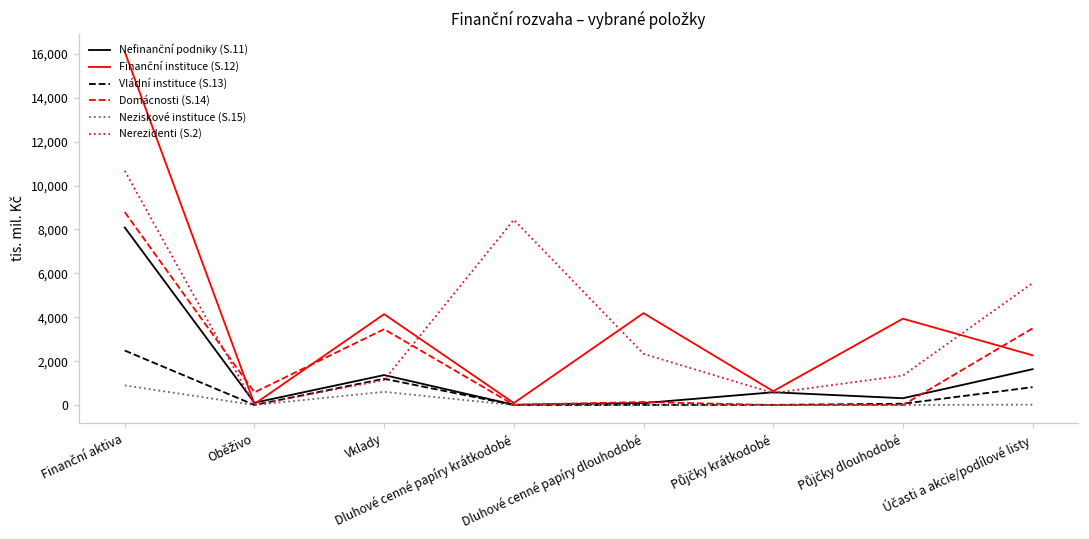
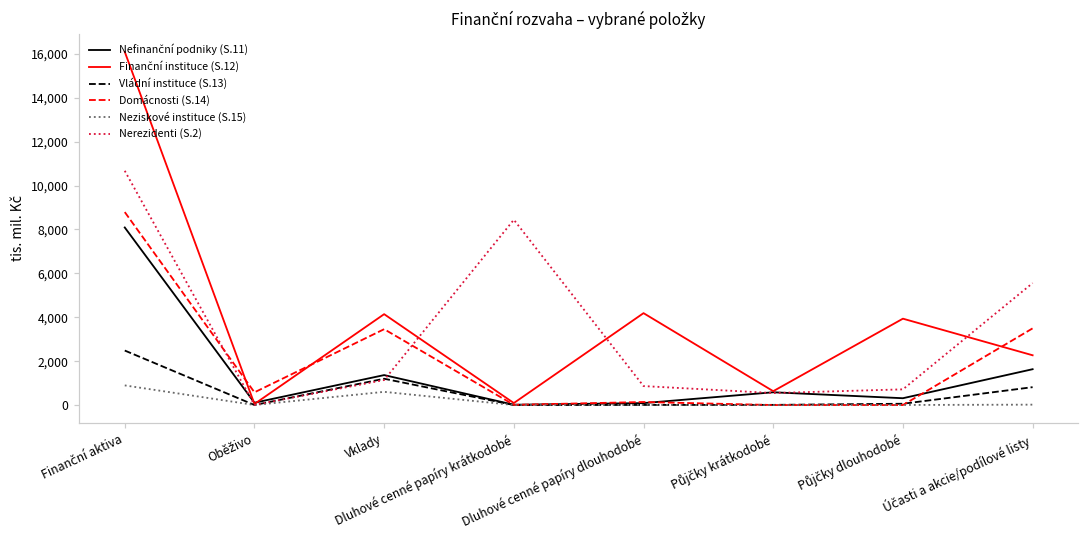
Nerezidenti (S.2), Dluhové cenné papíry dlouhodobé: 2,300 -> 900
Nerezidenti (S.2), Půjčky dlouhodobé: 1,300 -> 700
